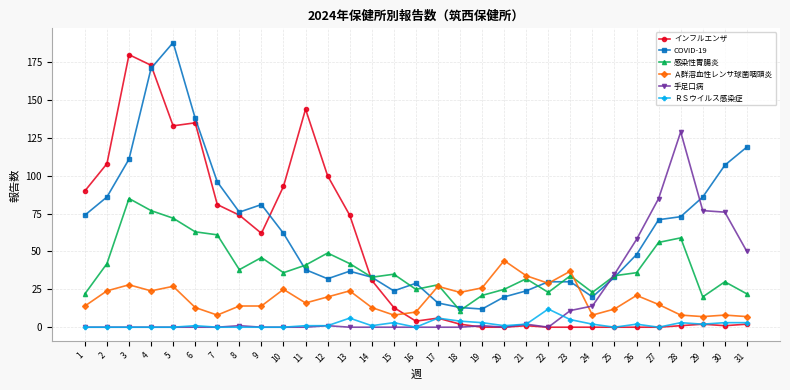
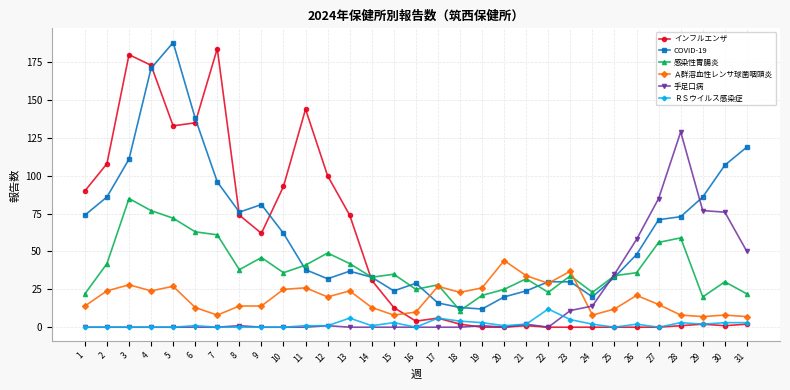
インフルエンザ, 7: 81 -> 184
Ａ群溶血性レンサ球菌咽頭炎, 11: 16 -> 26
